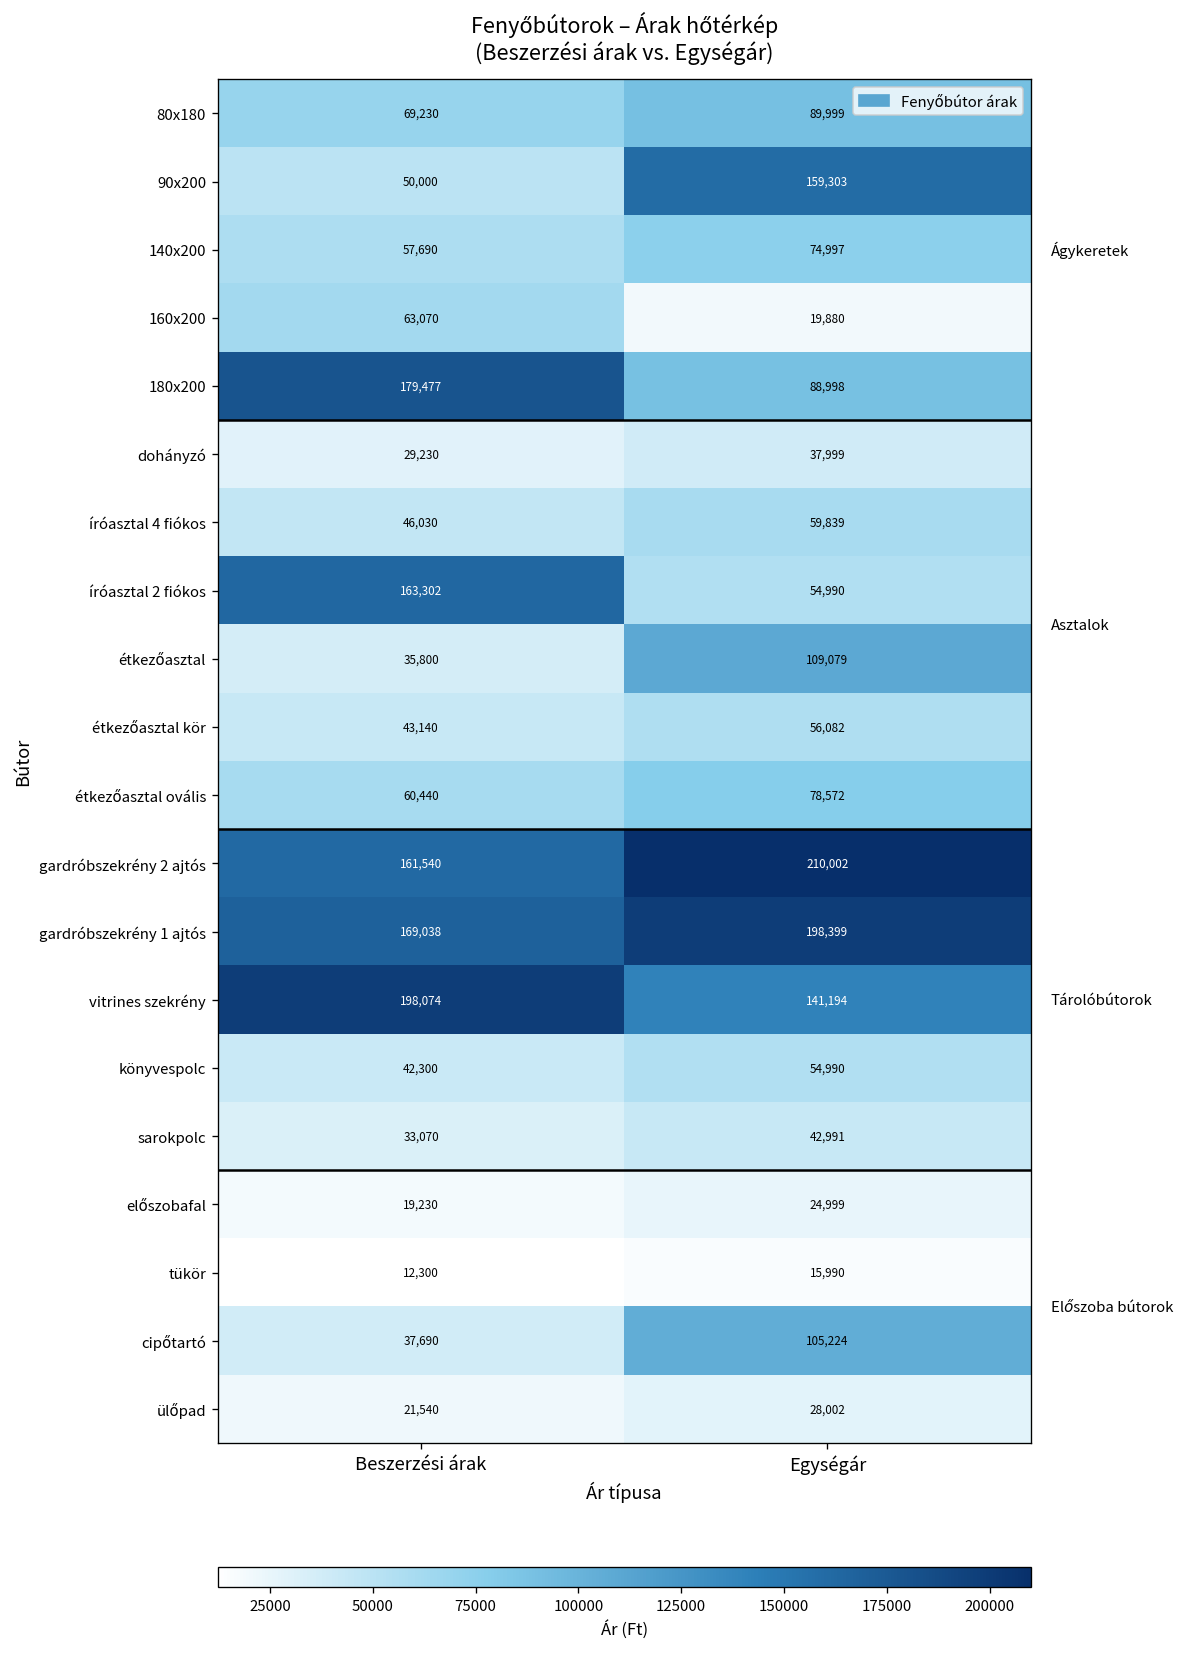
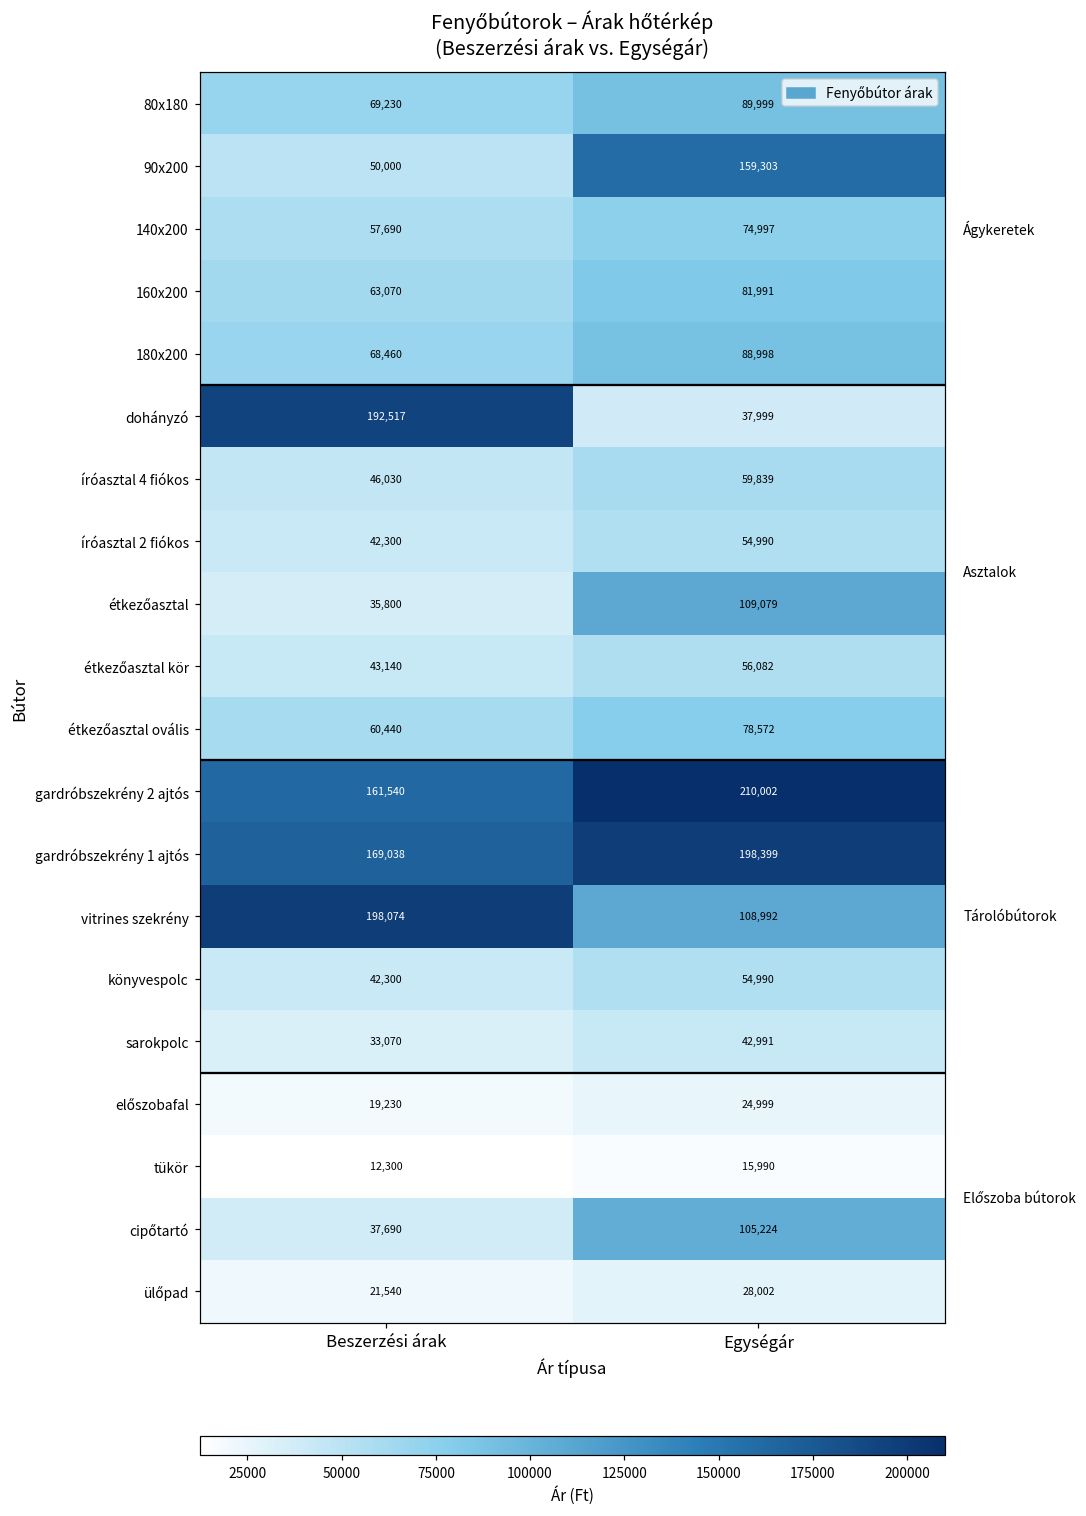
160x200, Egységár: 19,880 -> 81,991
180x200, Beszerzési árak: 179,477 -> 68,460
dohányzó, Beszerzési árak: 29,230 -> 192,517
íróasztal 2 fiókos, Beszerzési árak: 163,302 -> 42,300
vitrines szekrény, Egységár: 141,194 -> 108,992
